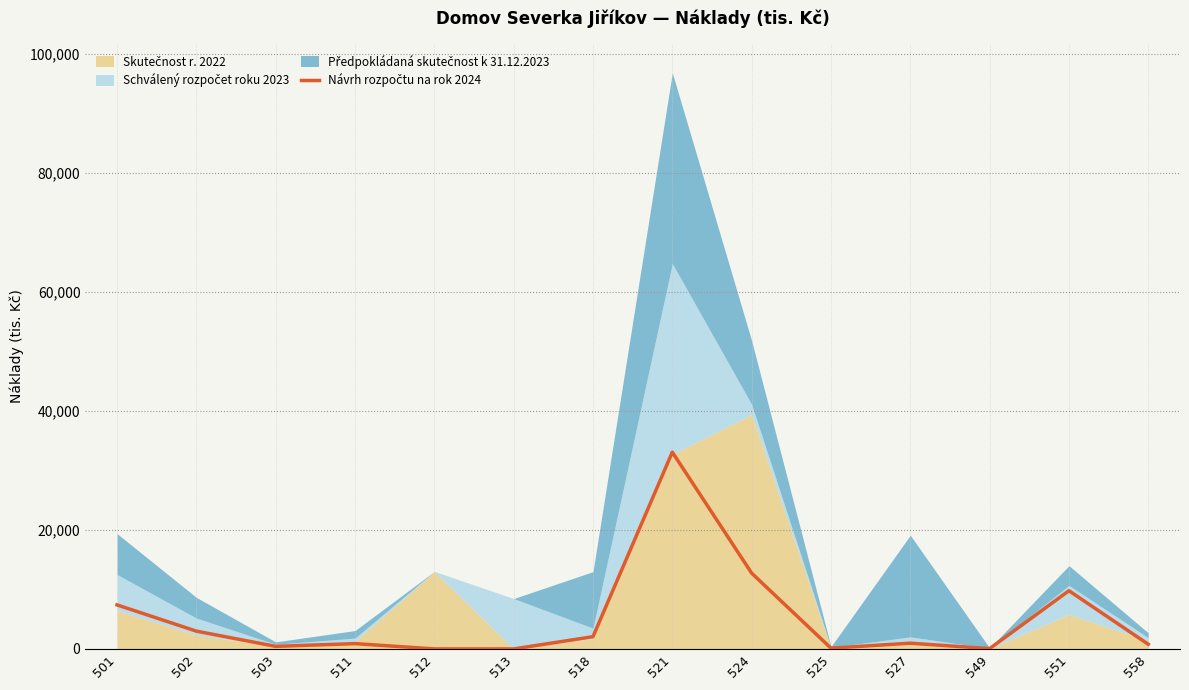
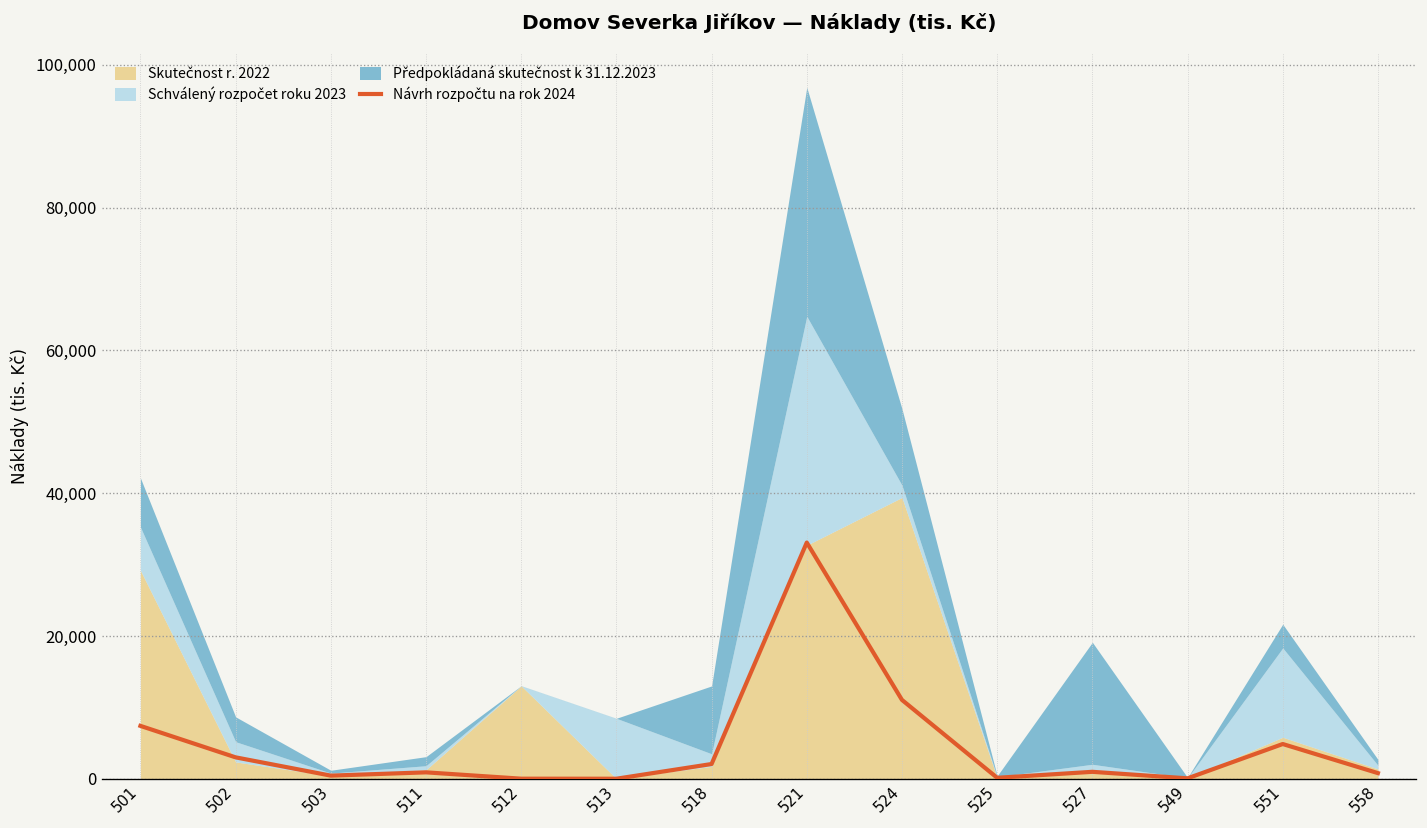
Skutečnost r. 2022, 501: 6,000 -> 29,000
Návrh rozpočtu na rok 2024, 524: 13,000 -> 11,000
Návrh rozpočtu na rok 2024, 551: 10,000 -> 5,000
Schválený rozpočet roku 2023, 551: 5,000 -> 13,000
